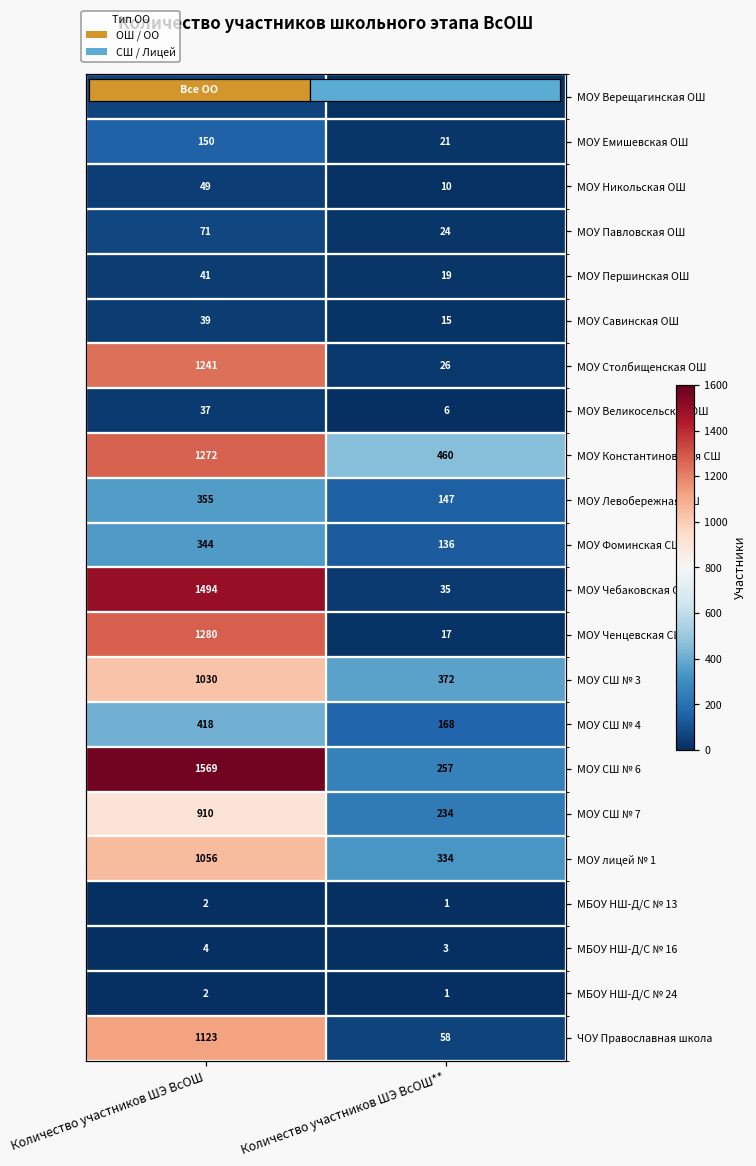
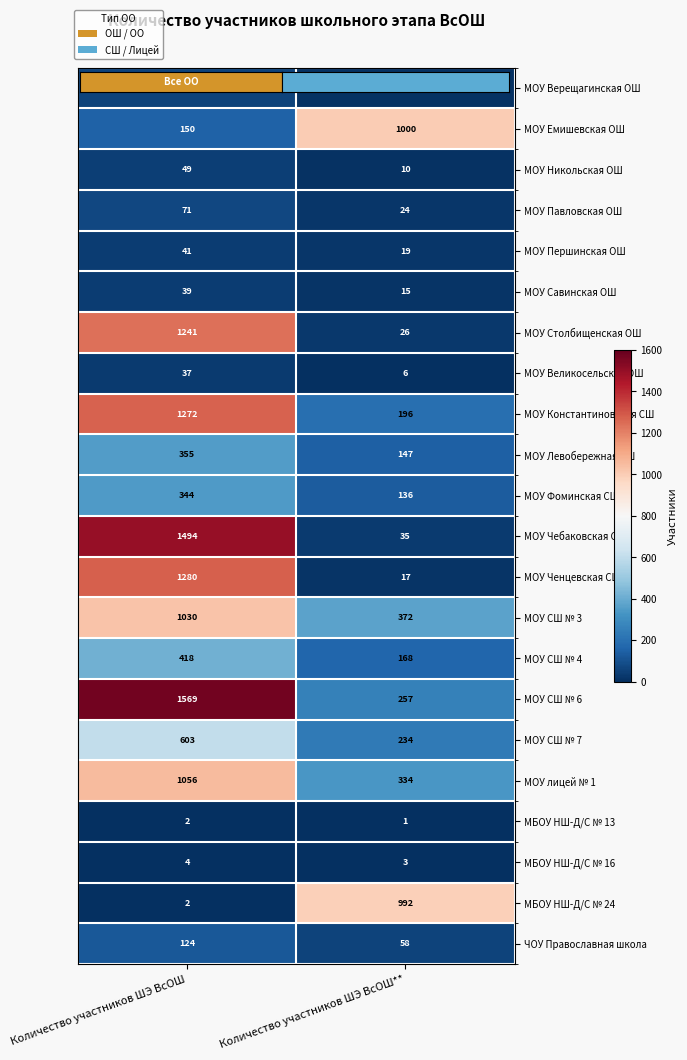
МОУ Емишевская ОШ, Количество участников ШЭ ВсОШ**: 21 -> 1000
МОУ Константиновская СШ, Количество участников ШЭ ВсОШ**: 460 -> 196
МОУ СШ № 7, Количество участников ШЭ ВсОШ: 910 -> 603
МБОУ НШ-Д/С № 24, Количество участников ШЭ ВсОШ**: 1 -> 992
ЧОУ Православная школа, Количество участников ШЭ ВсОШ: 1123 -> 124
